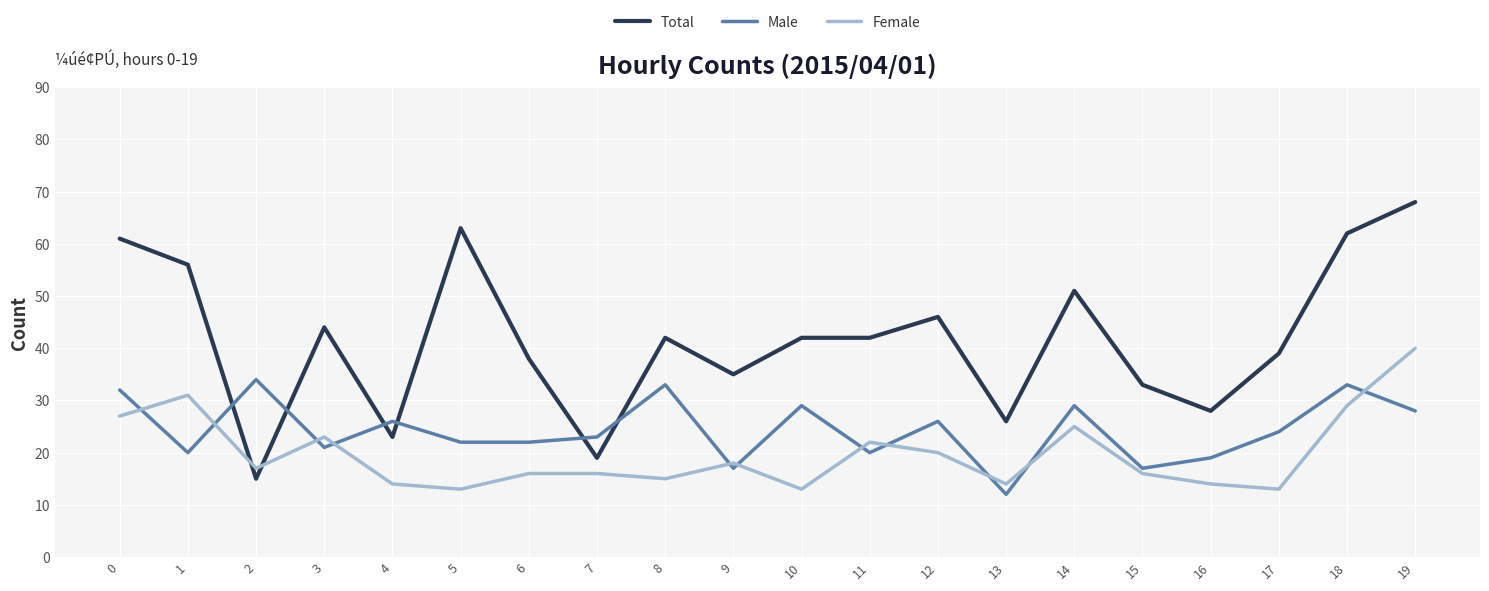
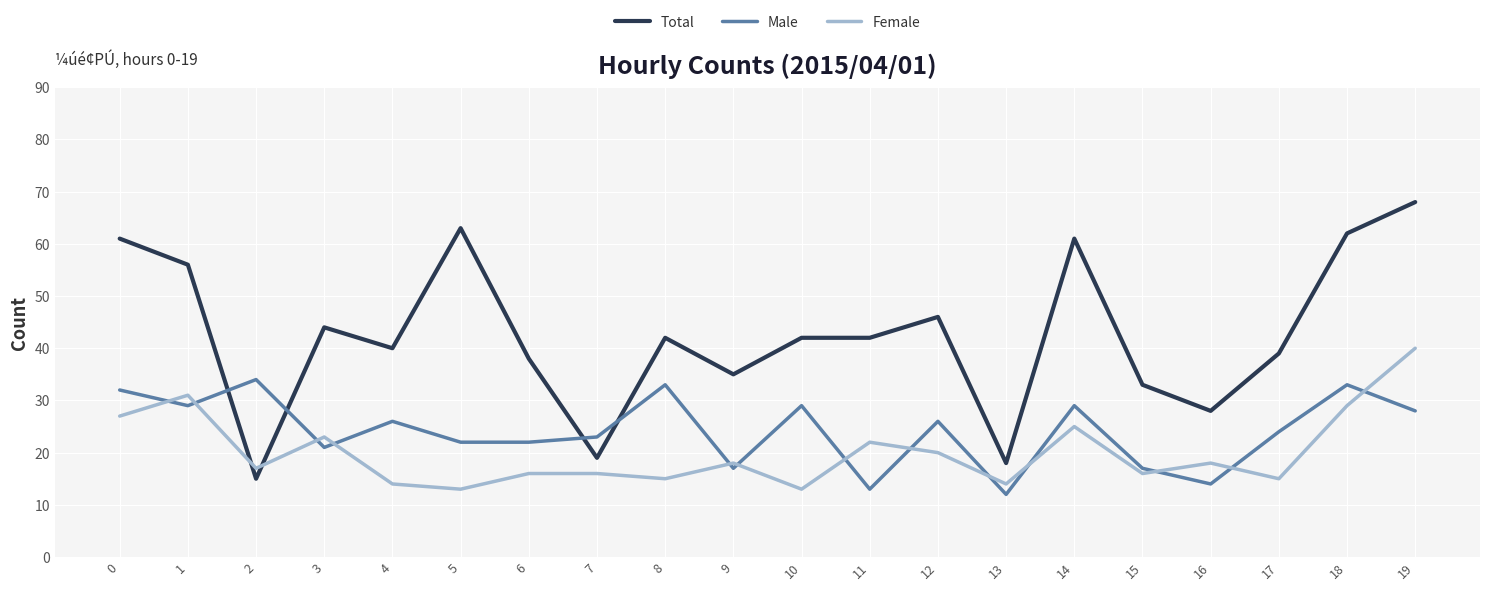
Male, 1: 20 -> 29
Total, 4: 23 -> 40
Male, 11: 20 -> 13
Total, 13: 26 -> 18
Total, 14: 51 -> 61
Male, 16: 19 -> 14
Female, 16: 14 -> 18
Female, 17: 13 -> 15
